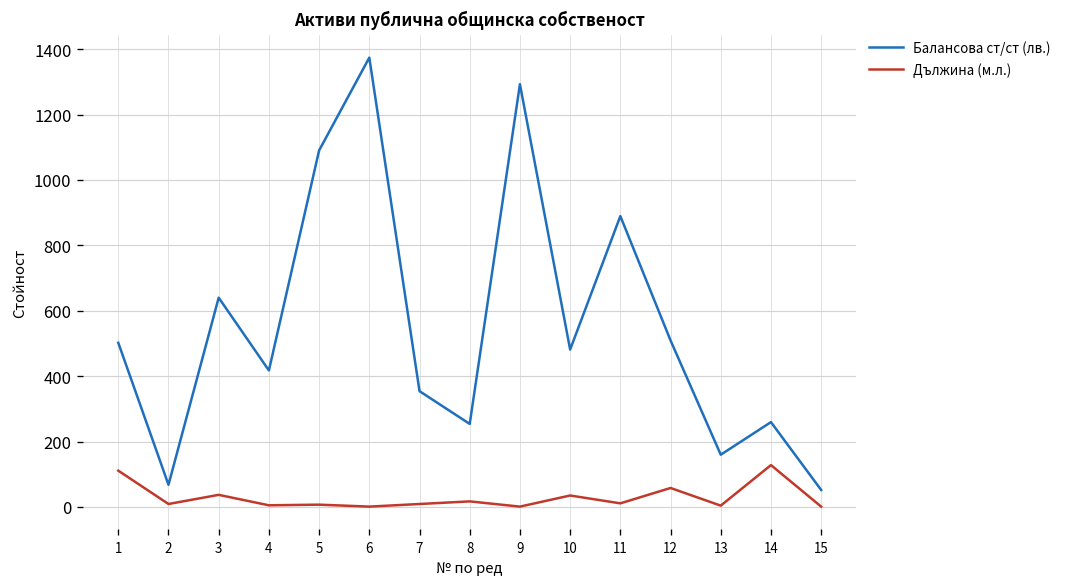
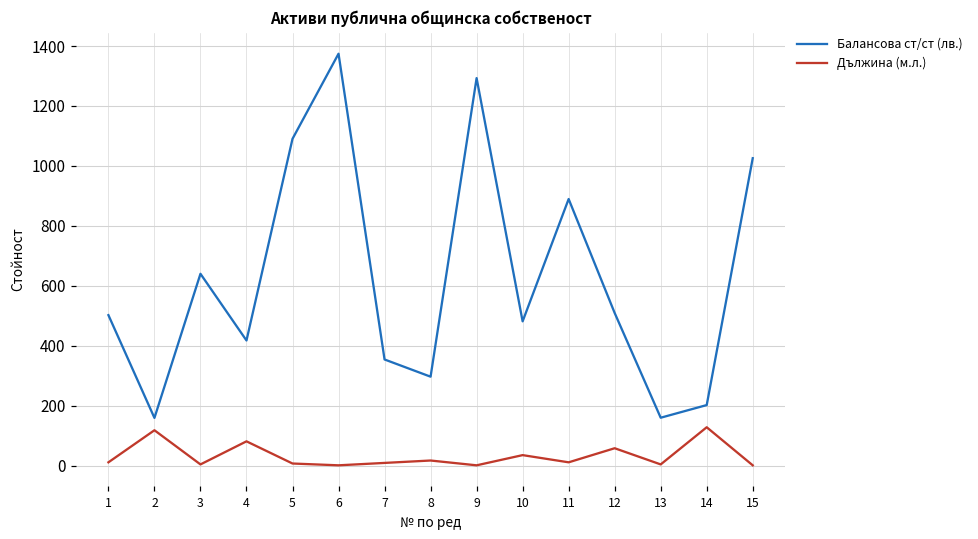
Дължина (м.л.), 1: 110 -> 10
Балансова ст/ст (лв.), 2: 70 -> 160
Дължина (м.л.), 2: 10 -> 120
Дължина (м.л.), 3: 40 -> 0
Дължина (м.л.), 4: 10 -> 80
Балансова ст/ст (лв.), 8: 250 -> 300
Балансова ст/ст (лв.), 14: 260 -> 200
Балансова ст/ст (лв.), 15: 50 -> 1030
